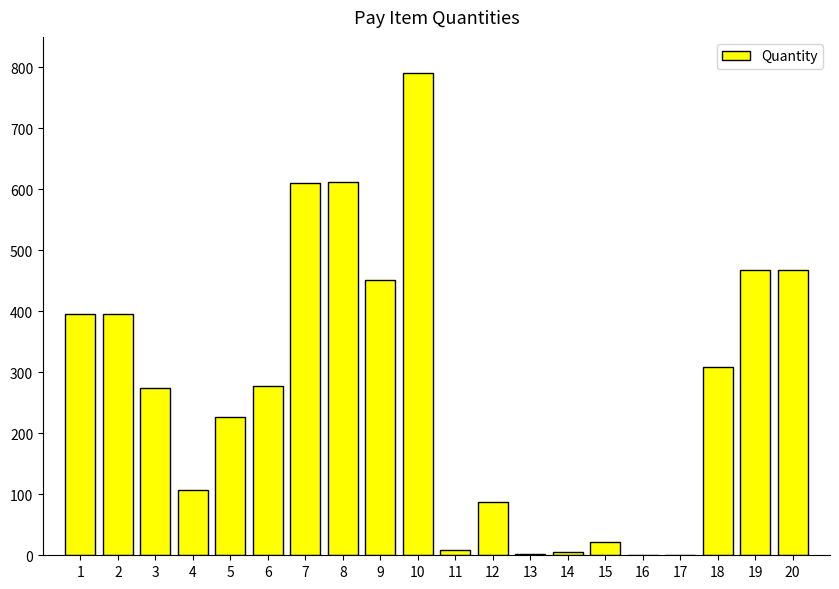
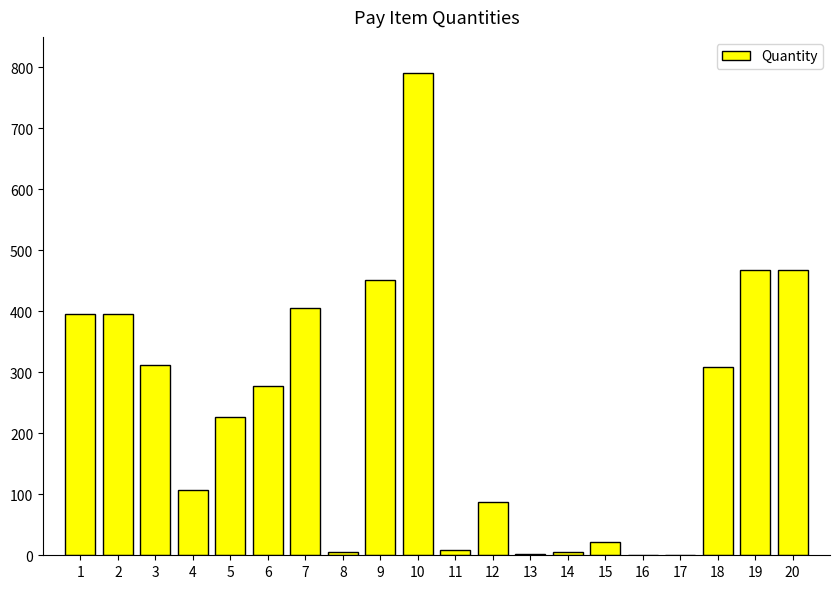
3: 280 -> 310
7: 610 -> 410
8: 610 -> 10
